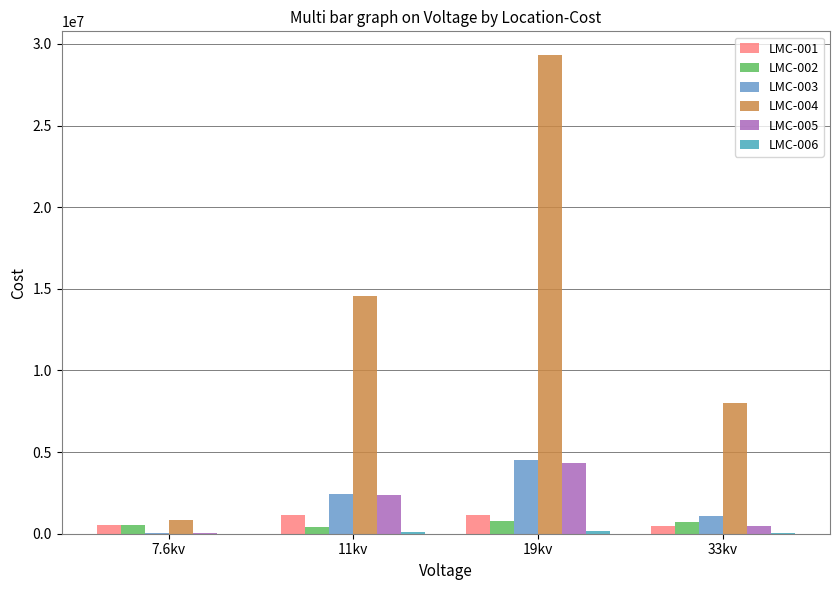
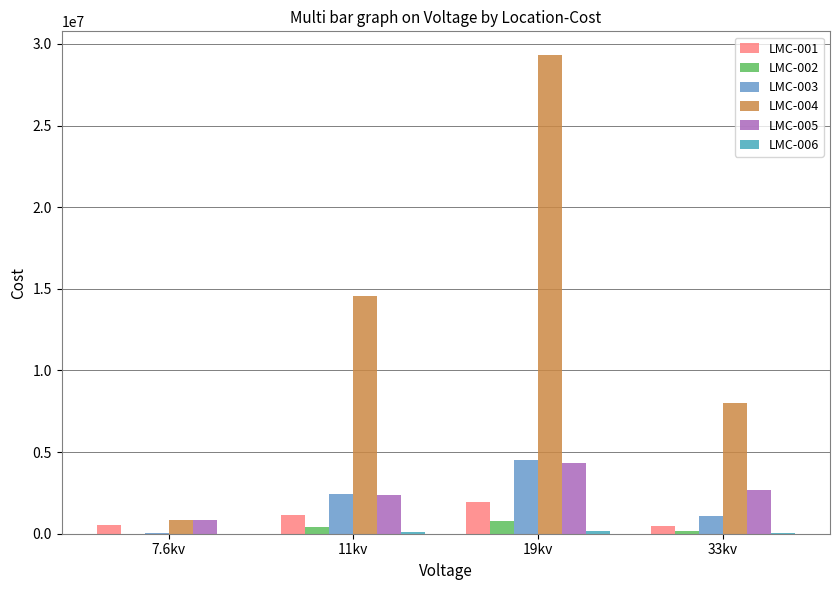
LMC-002, 7.6kv: 600000 -> 0
LMC-005, 7.6kv: 0 -> 800000
LMC-001, 19kv: 1200000 -> 2000000
LMC-002, 33kv: 700000 -> 200000
LMC-005, 33kv: 500000 -> 2700000
